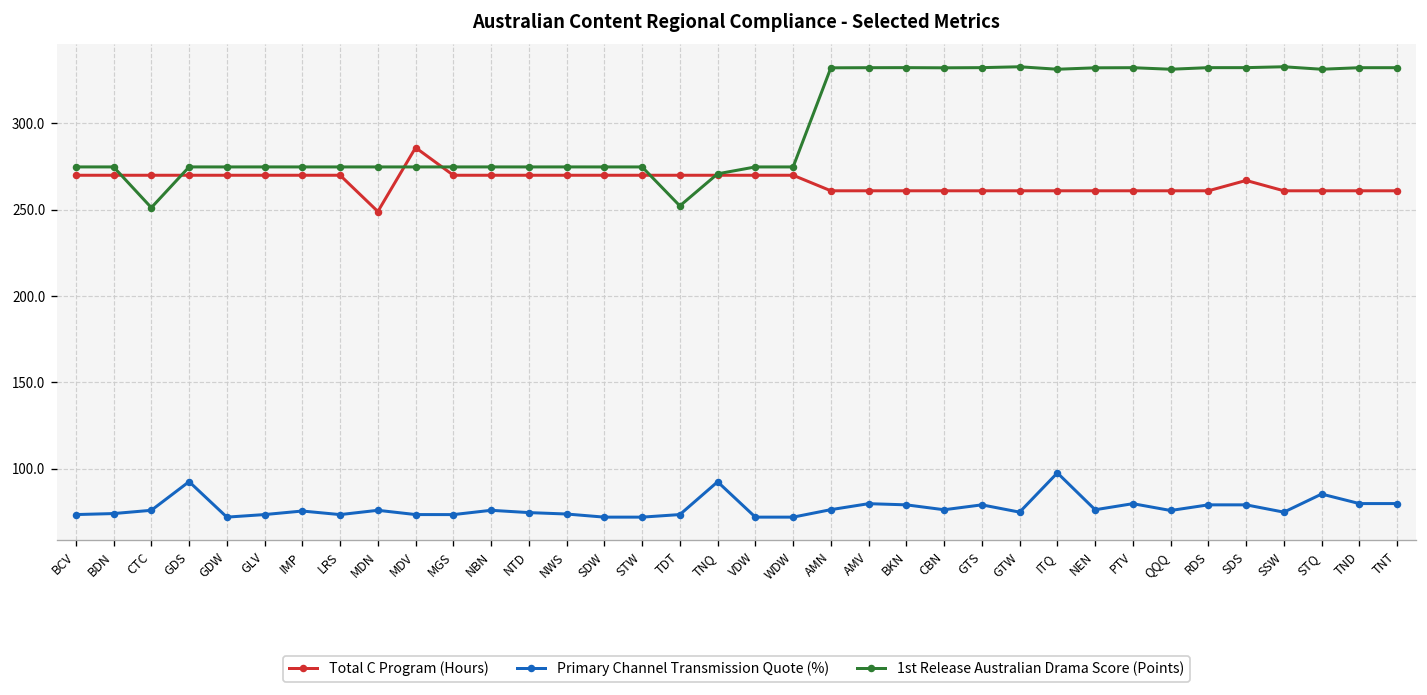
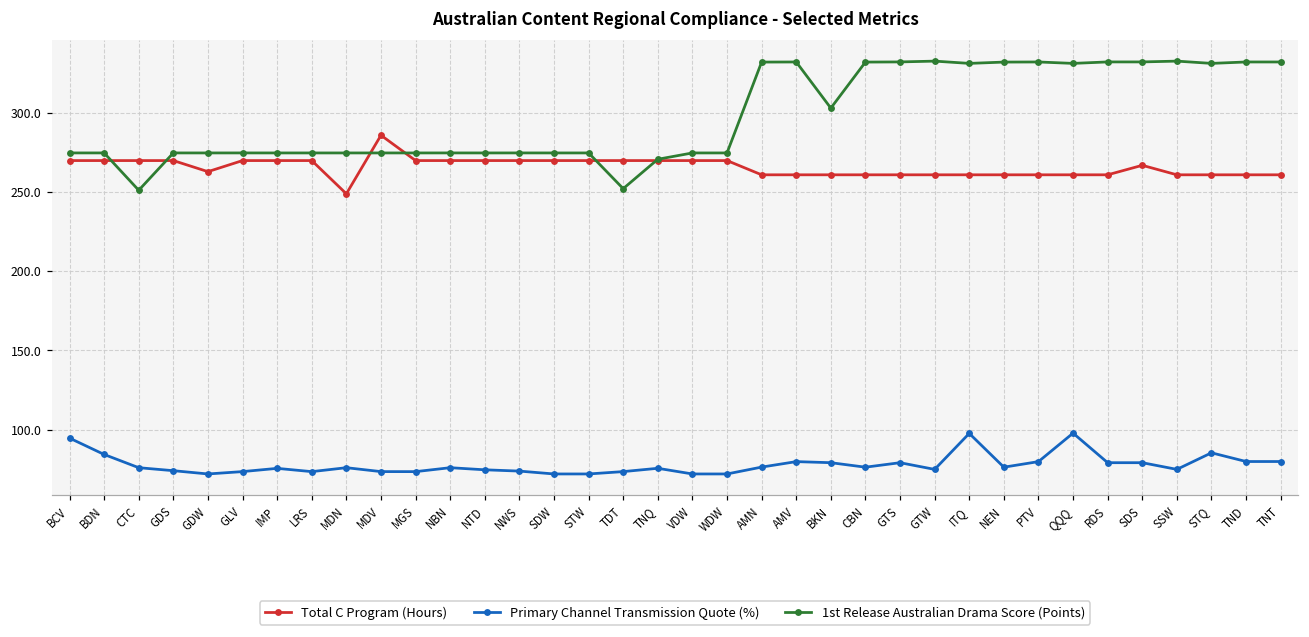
Primary Channel Transmission Quote (%), BCV: 73 -> 95
Primary Channel Transmission Quote (%), BDN: 74 -> 84
Primary Channel Transmission Quote (%), GDS: 92 -> 74
Total C Program (Hours), GDW: 270 -> 263
Primary Channel Transmission Quote (%), TNQ: 92 -> 76
1st Release Australian Drama Score (Points), BKN: 332 -> 303
Primary Channel Transmission Quote (%), QQQ: 76 -> 98
